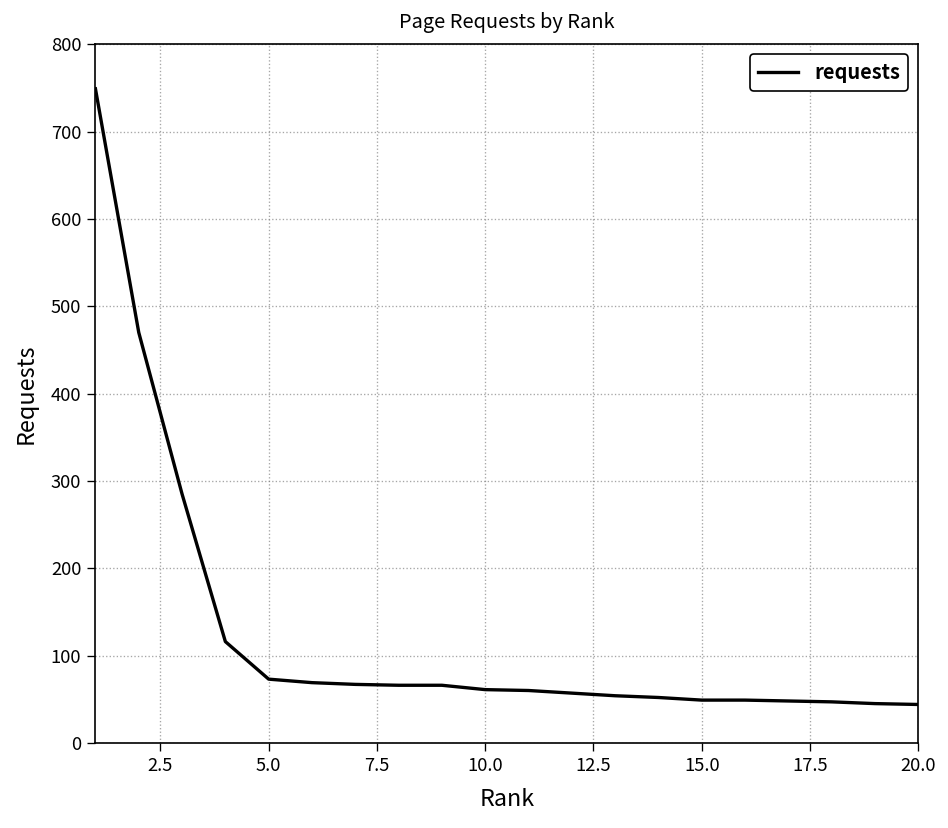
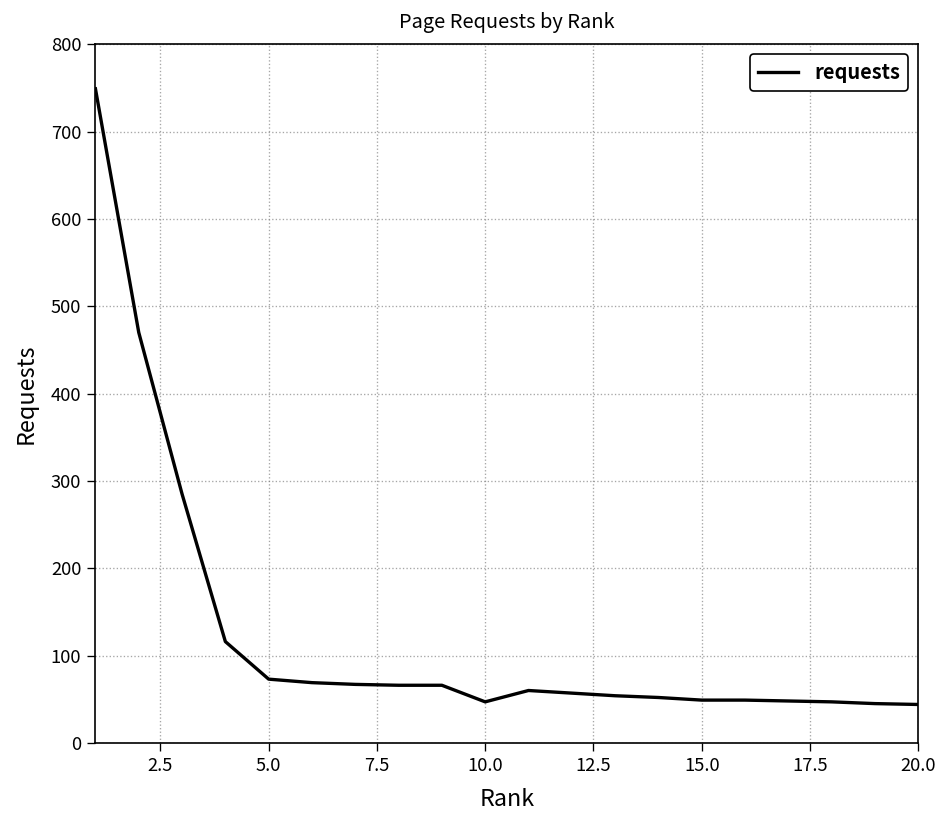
10.0: 60 -> 50
